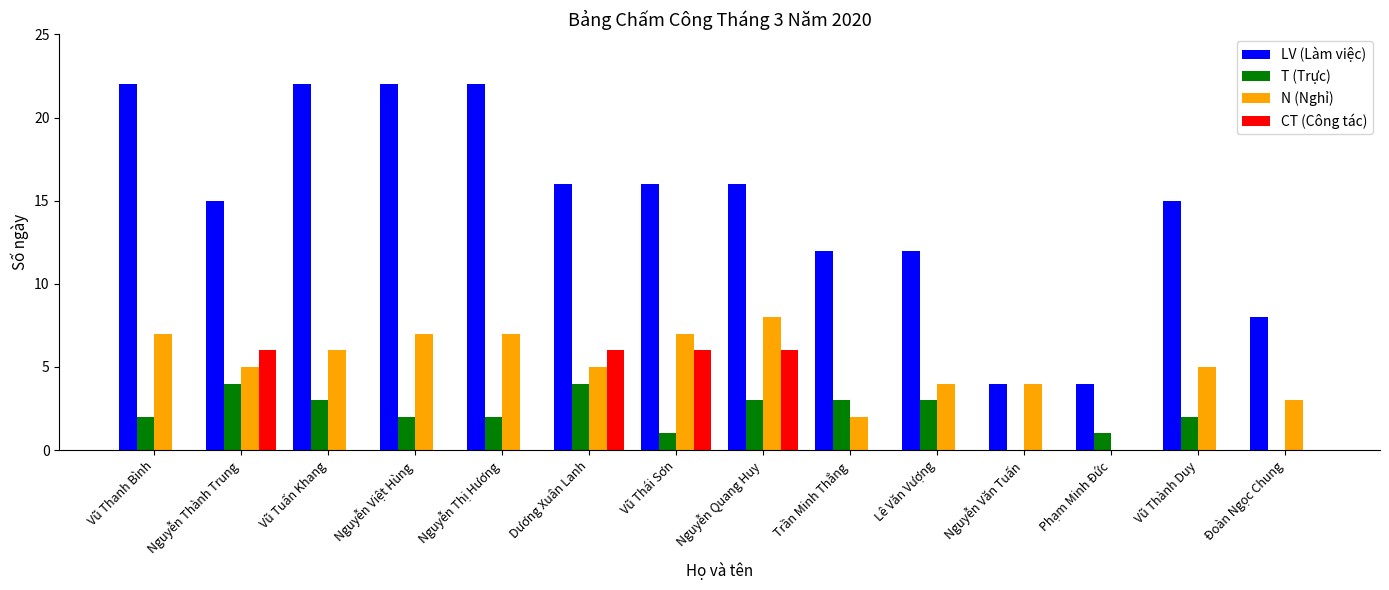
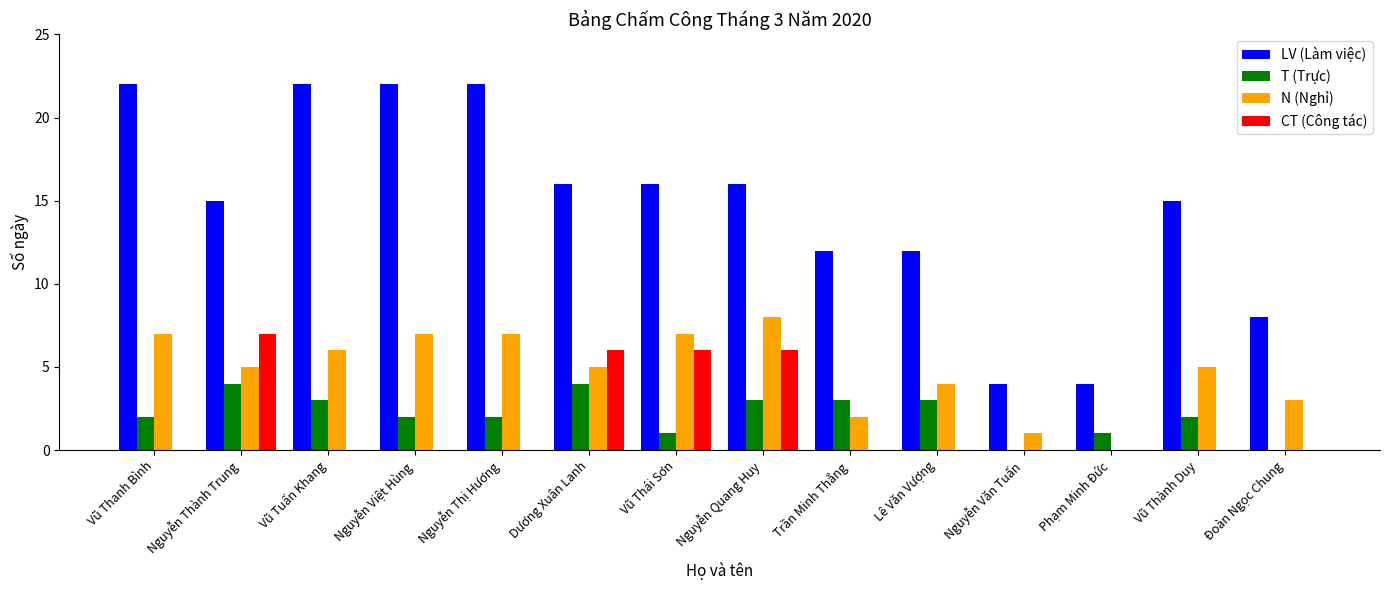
CT (Công tác), Nguyễn Thành Trung: 6 -> 7
N (Nghỉ), Nguyễn Văn Tuấn: 4 -> 1
